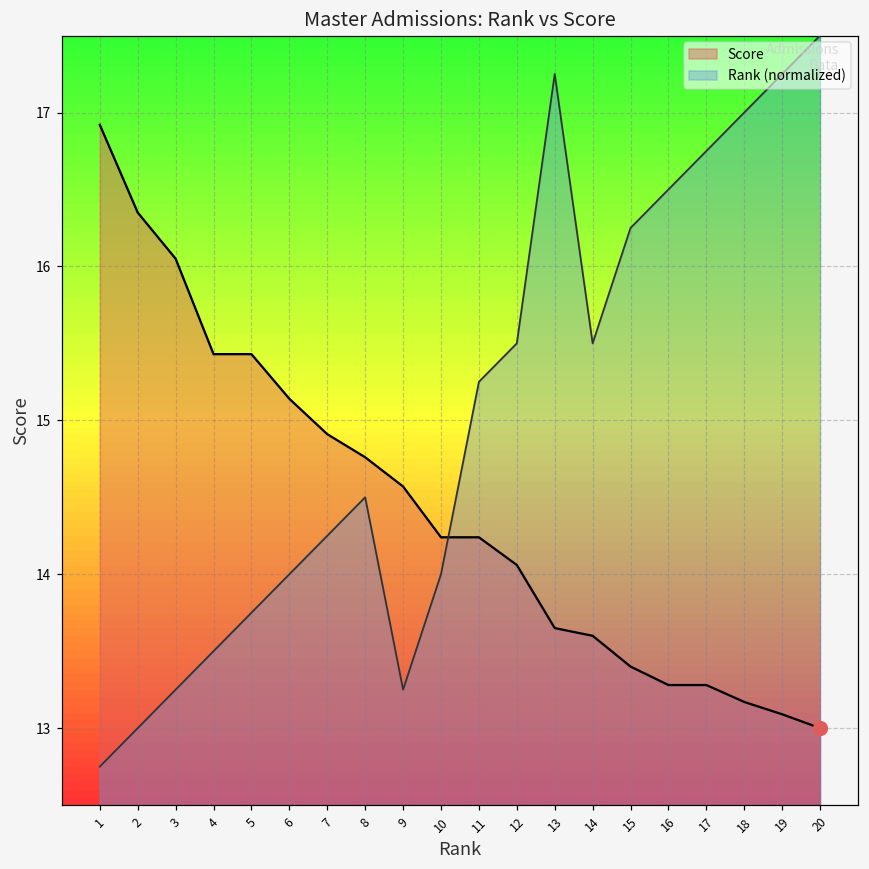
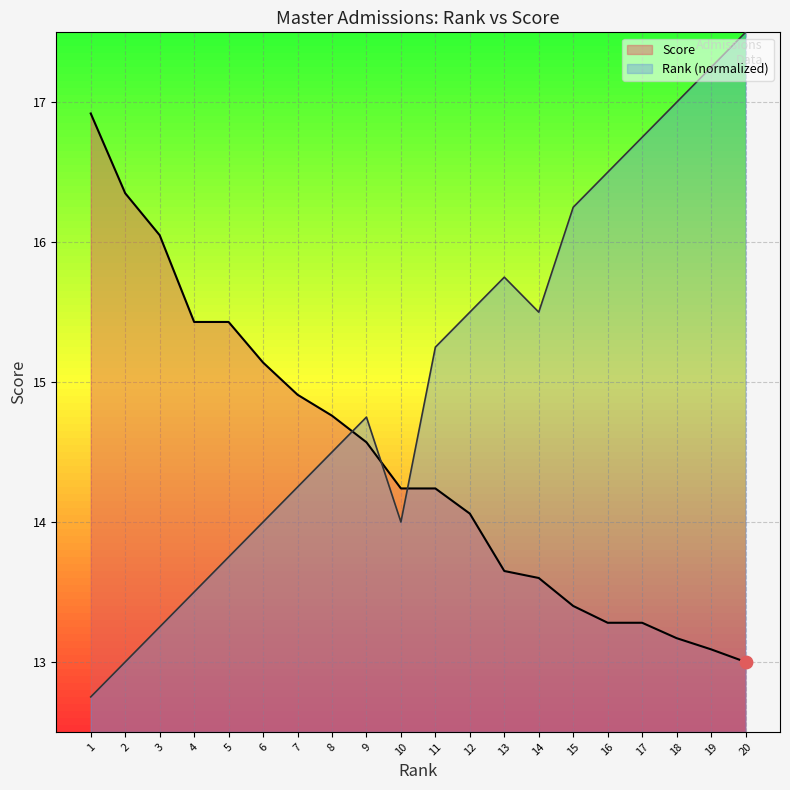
Rank (normalized), 9: 13.25 -> 14.75
Rank (normalized), 13: 17.25 -> 15.75
